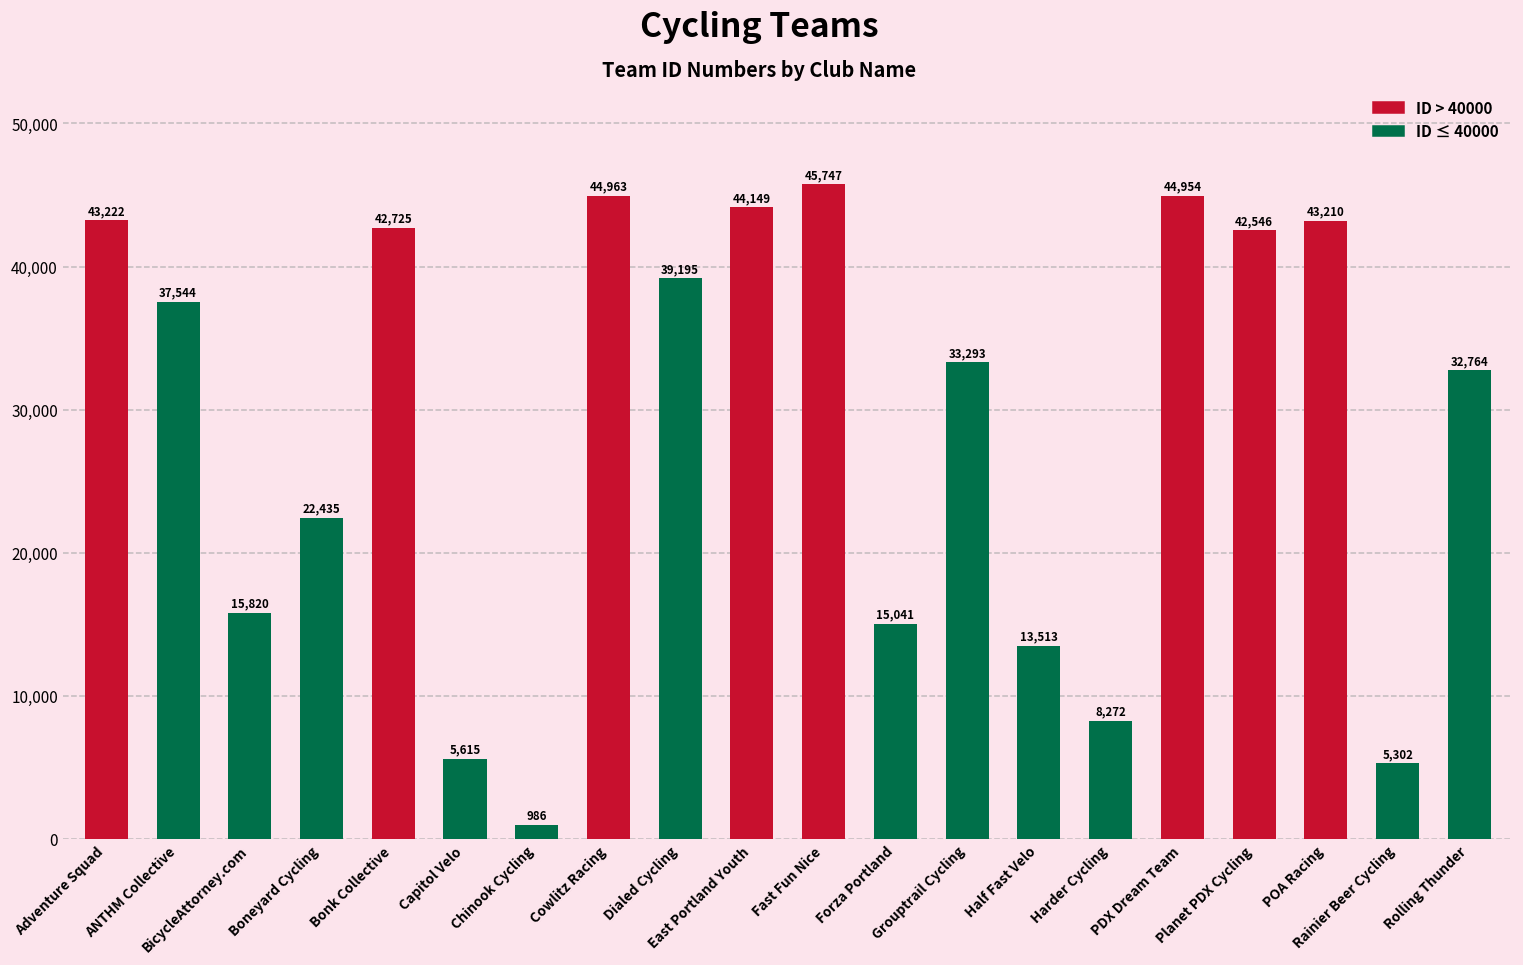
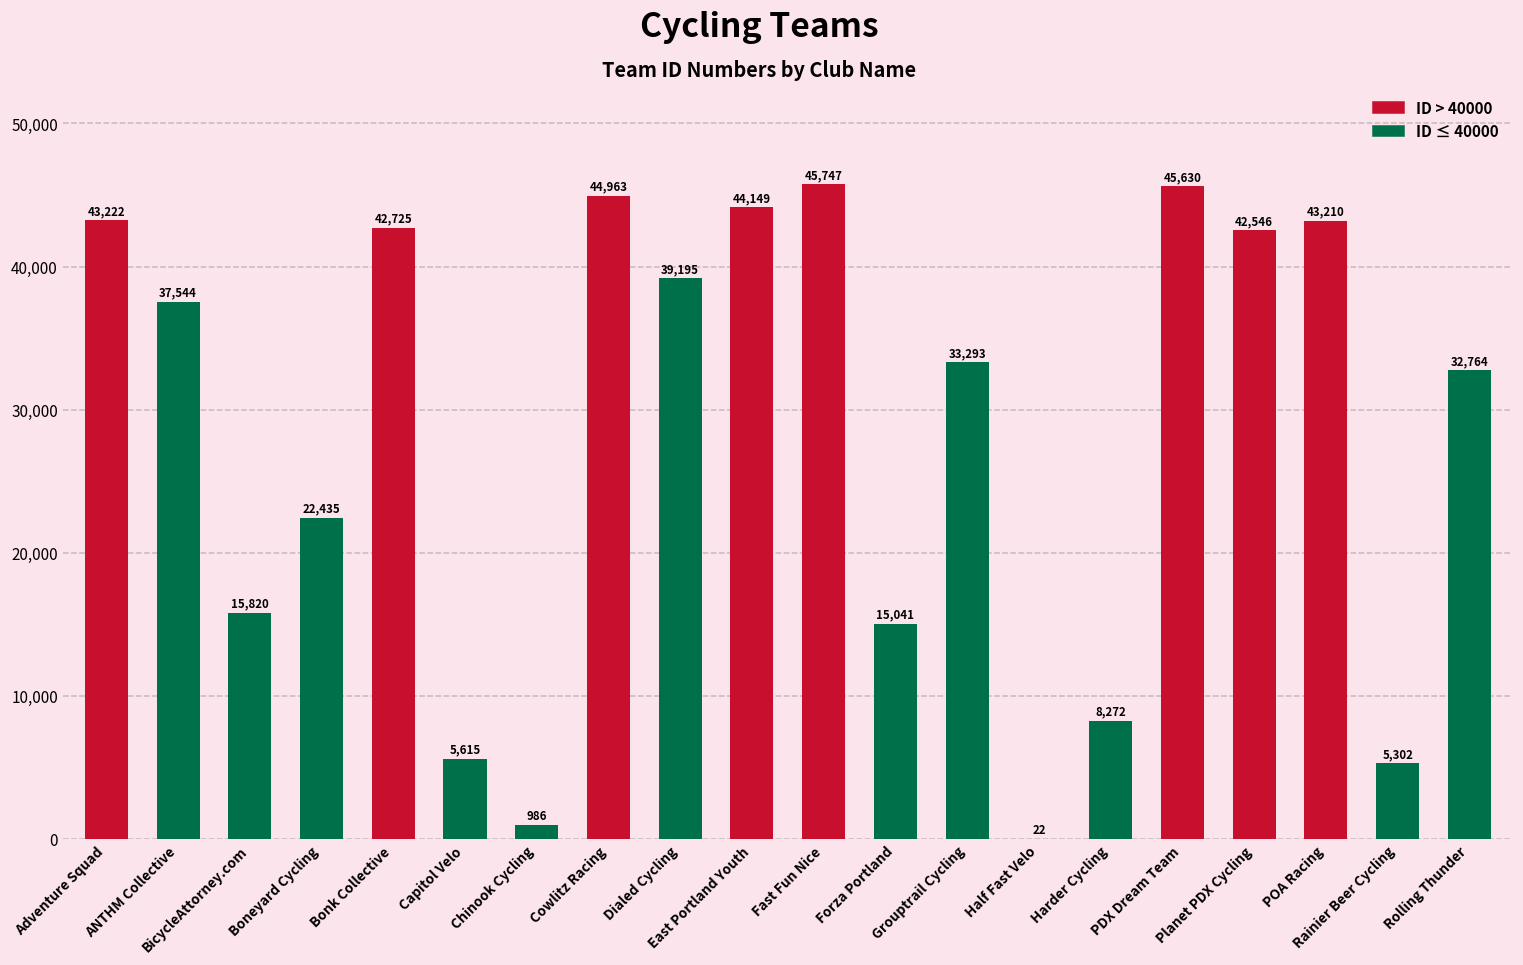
Half Fast Velo: 13,513 -> 22
PDX Dream Team: 44,954 -> 45,630
